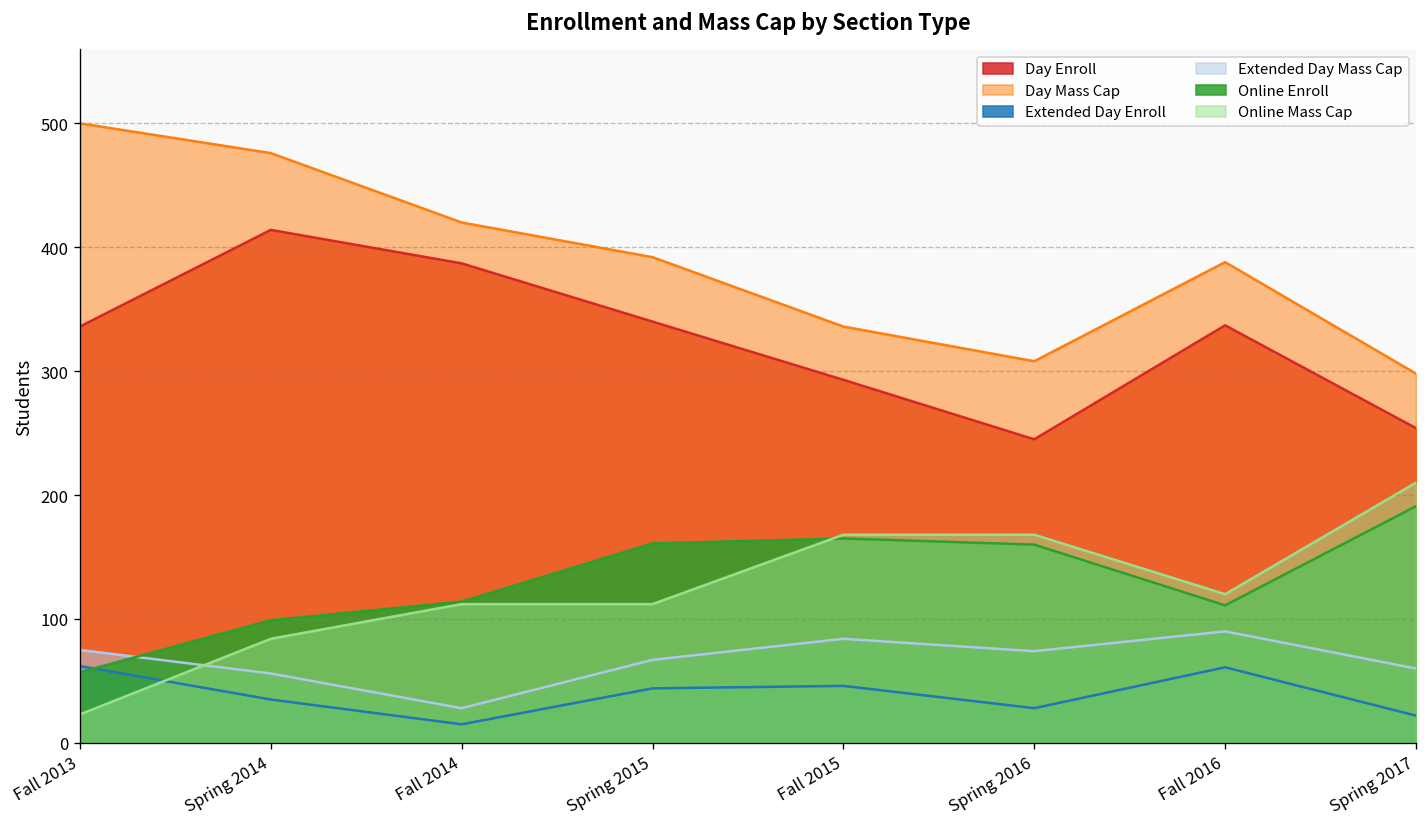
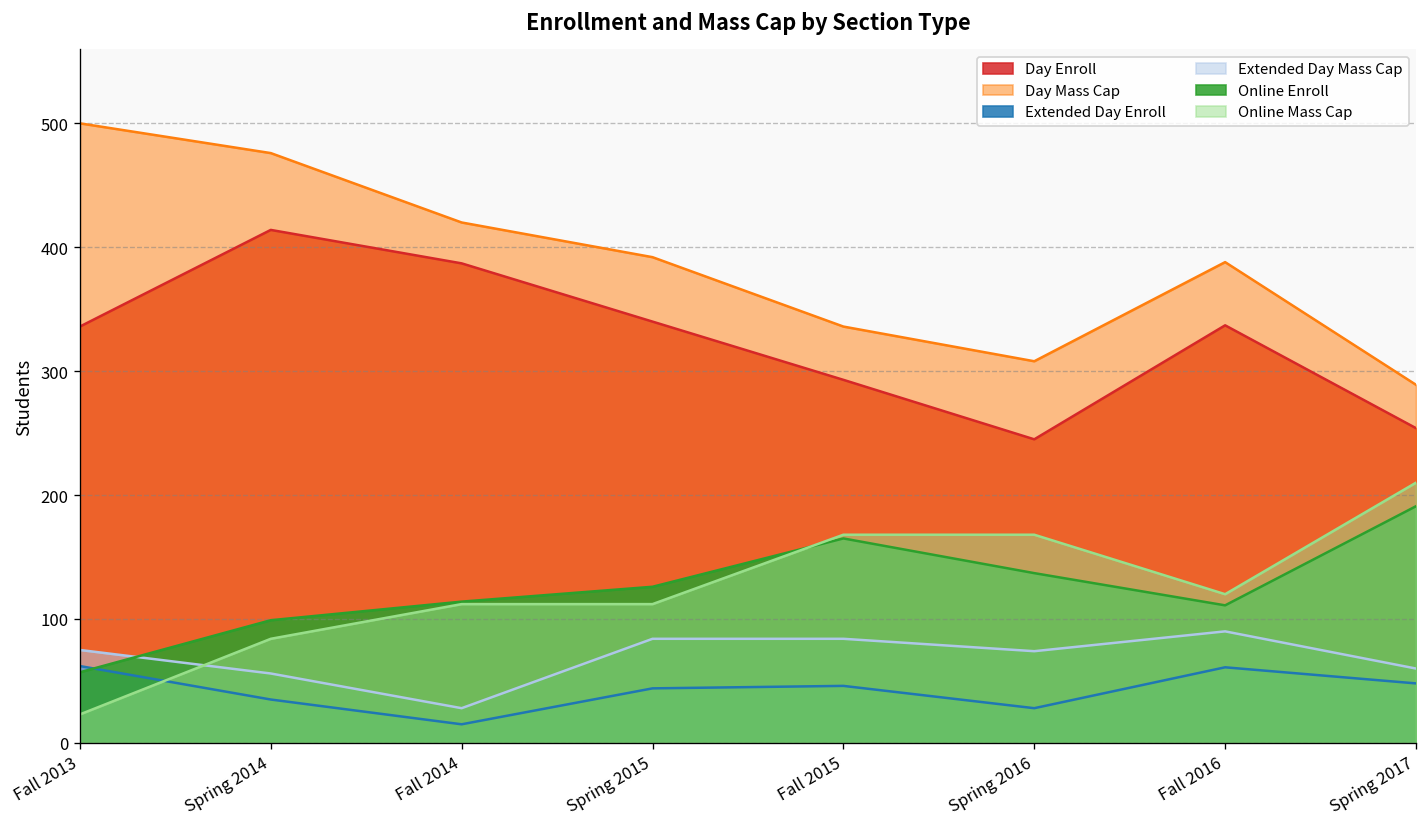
Extended Day Mass Cap, Spring 2015: 67 -> 84
Online Enroll, Spring 2015: 161 -> 126
Online Enroll, Spring 2016: 160 -> 137
Day Mass Cap, Spring 2017: 298 -> 289
Extended Day Enroll, Spring 2017: 22 -> 48
